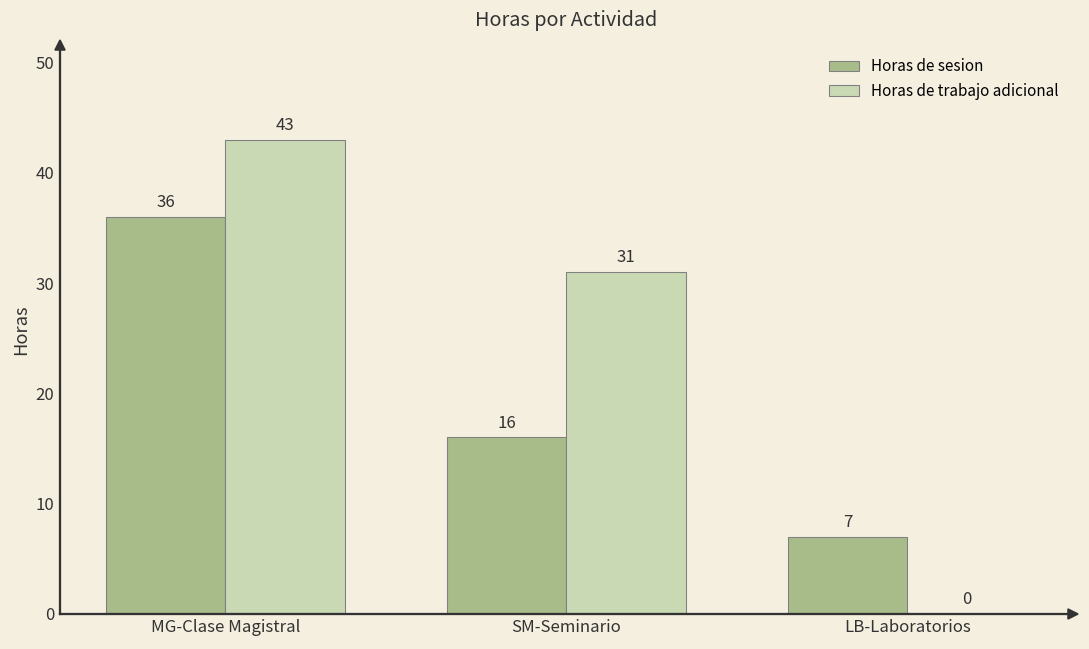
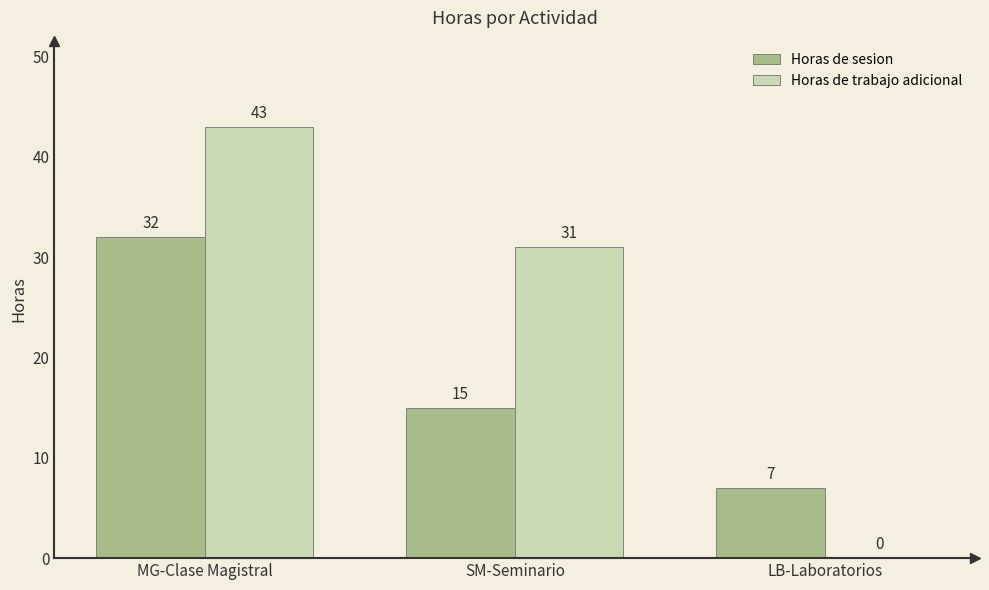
Horas de sesion, MG-Clase Magistral: 36 -> 32
Horas de sesion, SM-Seminario: 16 -> 15
